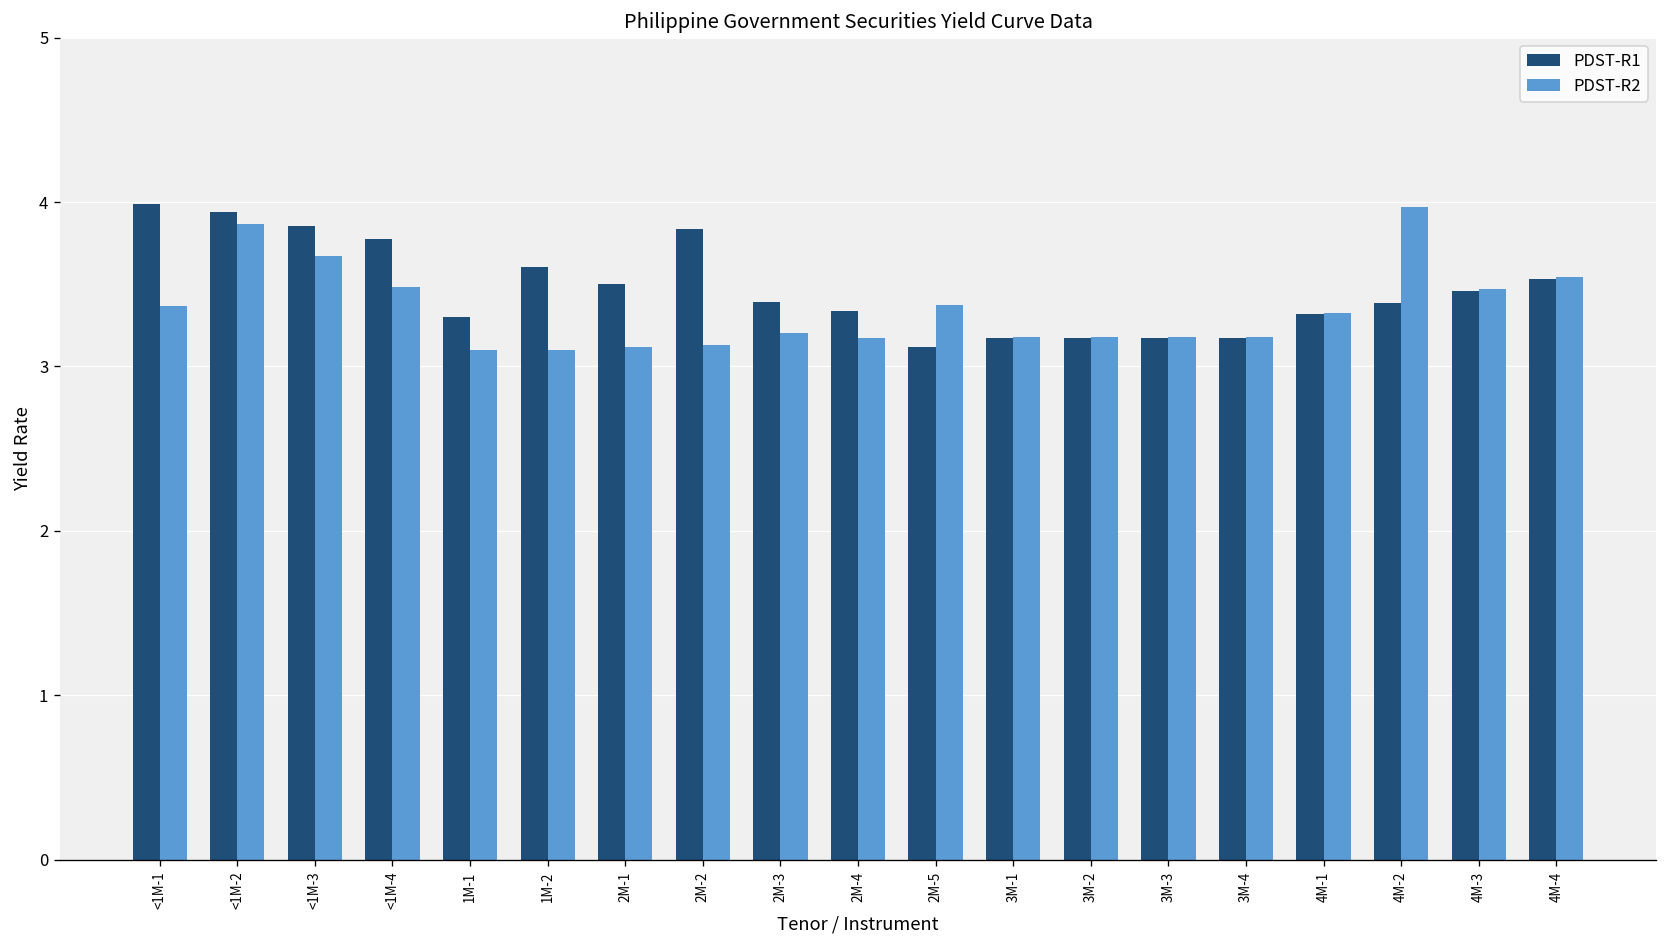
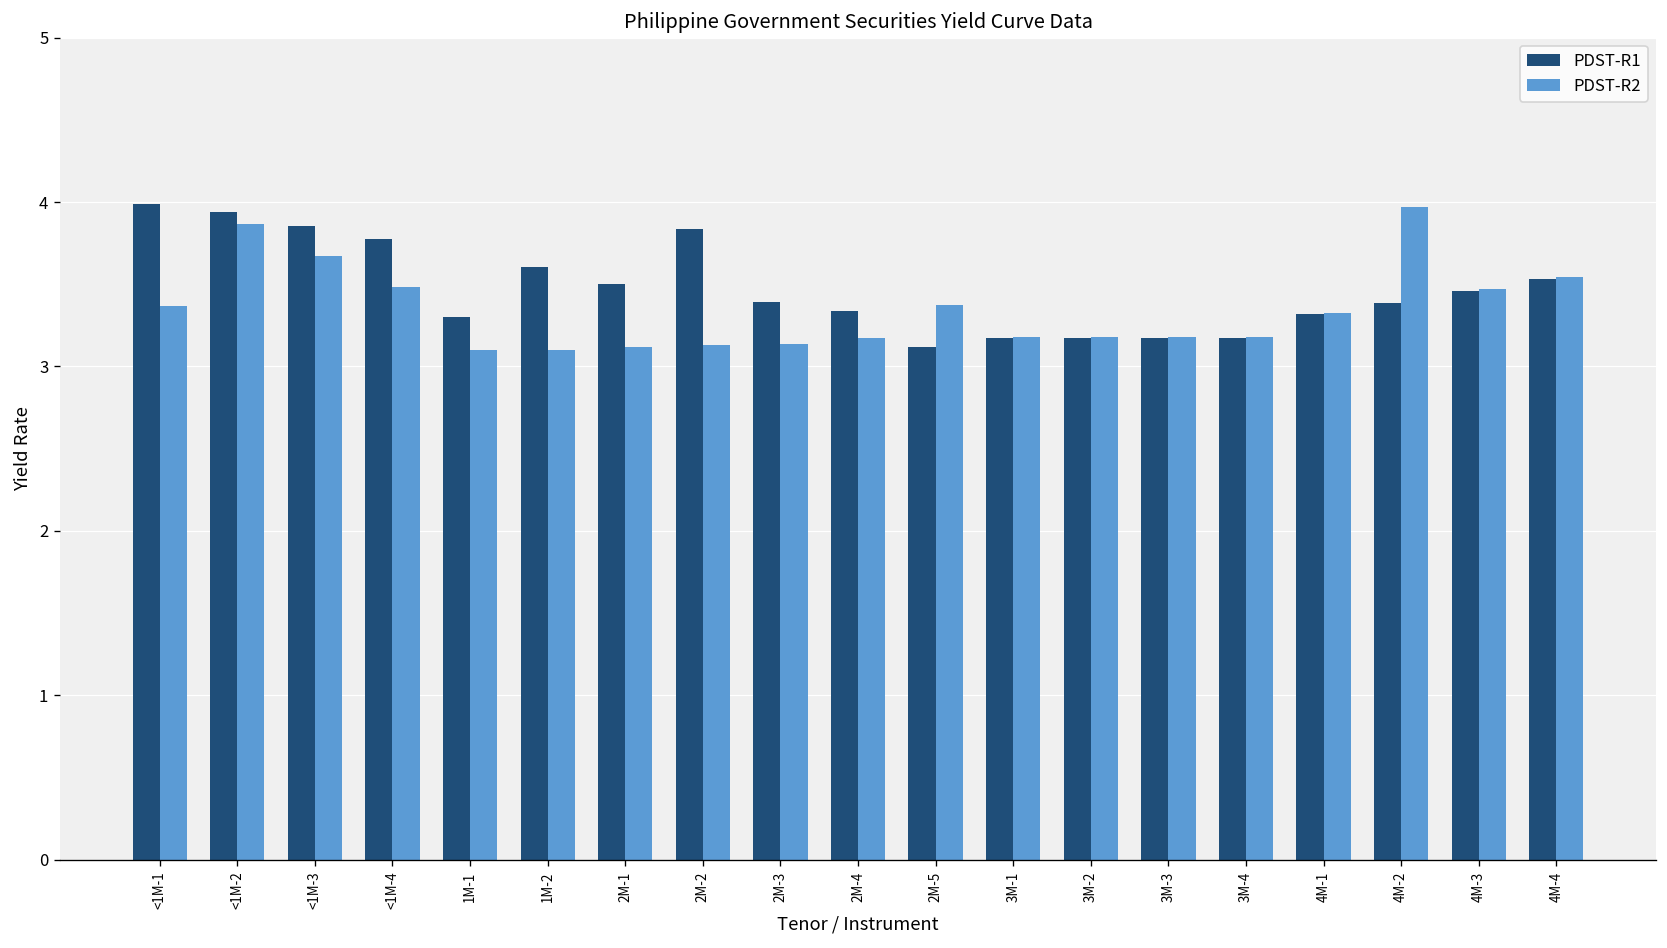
PDST-R2, 2M-3: 3.20 -> 3.14
